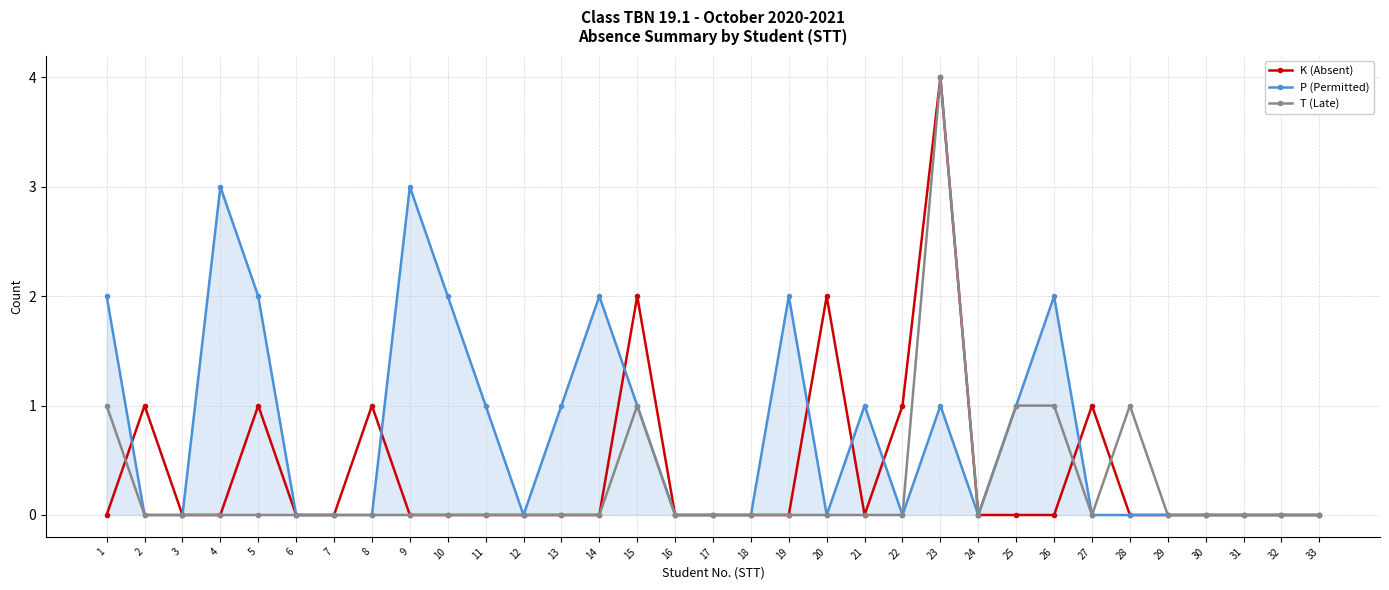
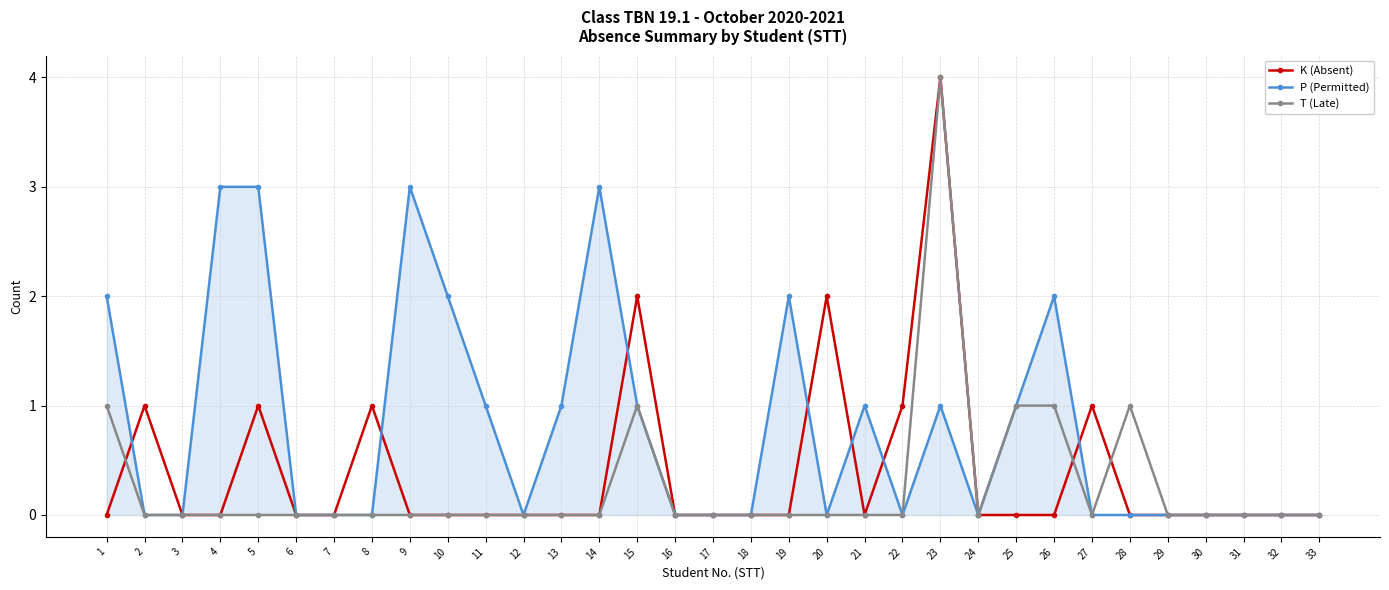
P (Permitted), 5: 2 -> 3
P (Permitted), 14: 2 -> 3
